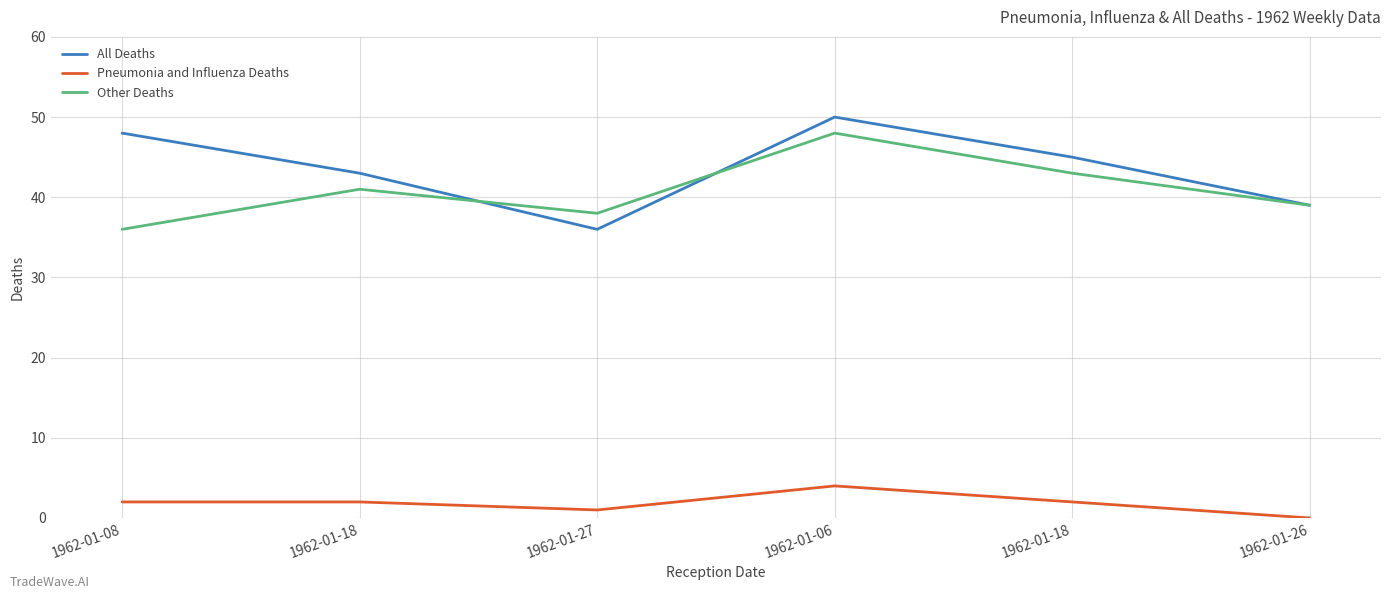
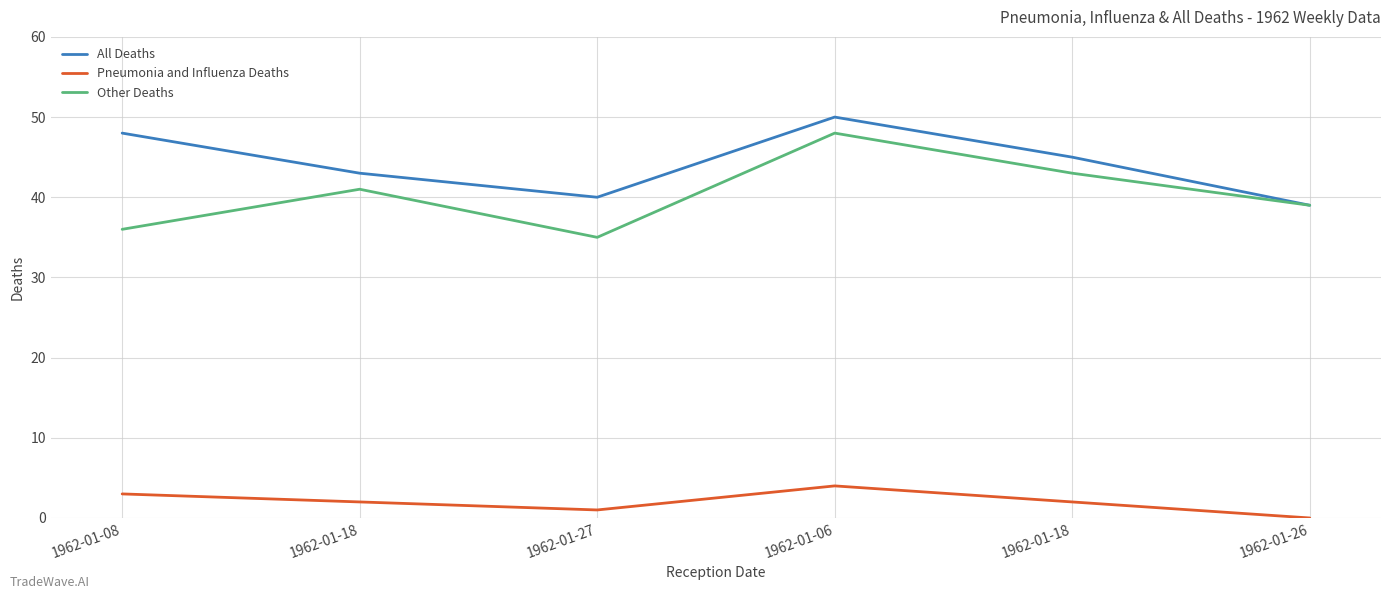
Pneumonia and Influenza Deaths, 1962-01-08: 2 -> 3
All Deaths, 1962-01-27: 36 -> 40
Other Deaths, 1962-01-27: 38 -> 35
